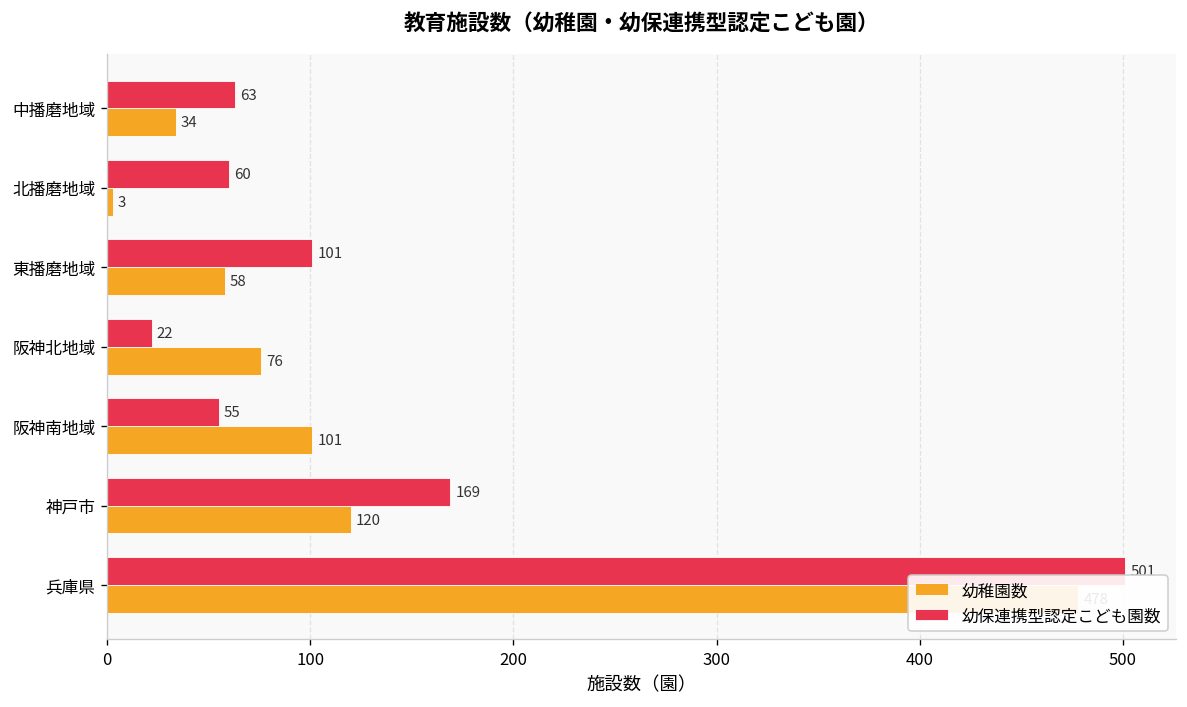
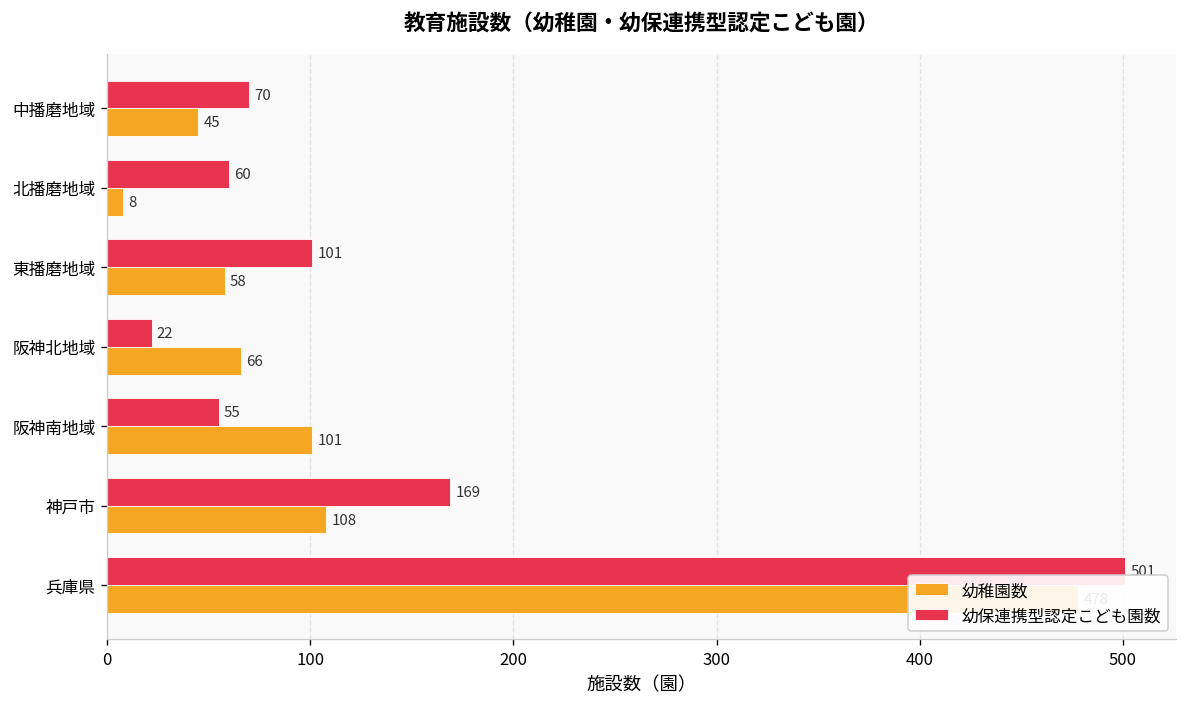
幼保連携型認定こども園数, 中播磨地域: 63 -> 70
幼稚園数, 中播磨地域: 34 -> 45
幼稚園数, 北播磨地域: 3 -> 8
幼稚園数, 阪神北地域: 76 -> 66
幼稚園数, 神戸市: 120 -> 108
